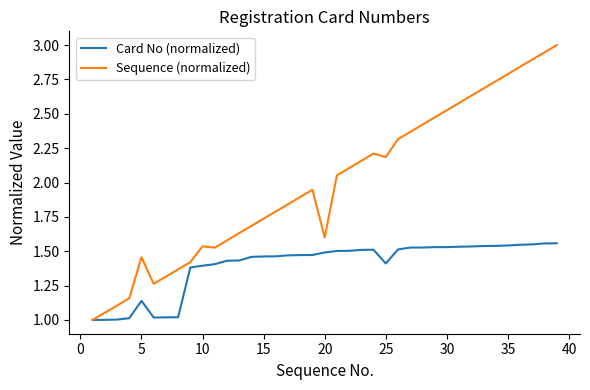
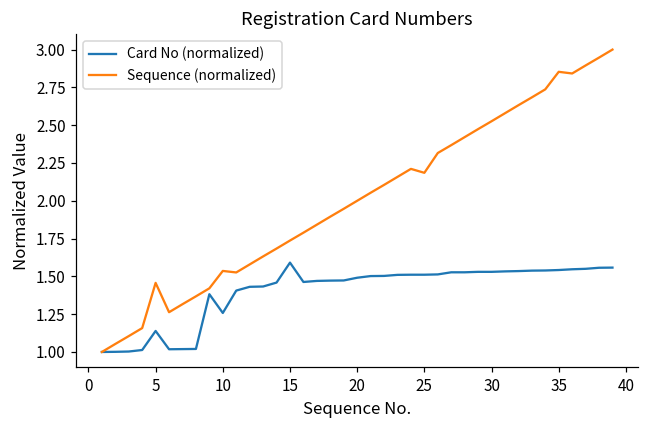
Card No (normalized), 10: 1.40 -> 1.26
Card No (normalized), 15: 1.46 -> 1.59
Sequence (normalized), 20: 1.6 -> 2.0
Card No (normalized), 25: 1.41 -> 1.51
Sequence (normalized), 35: 2.79 -> 2.85
